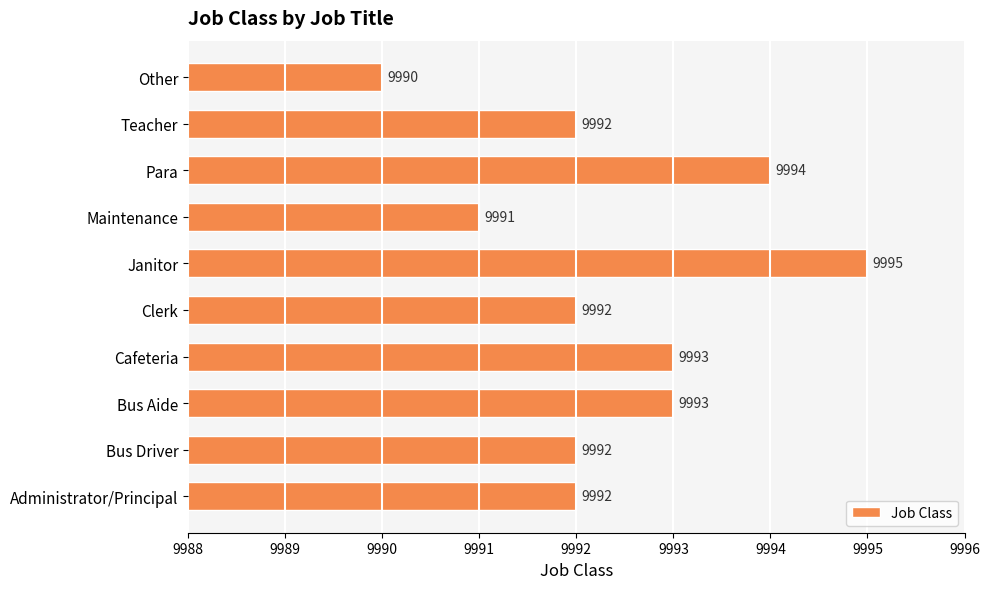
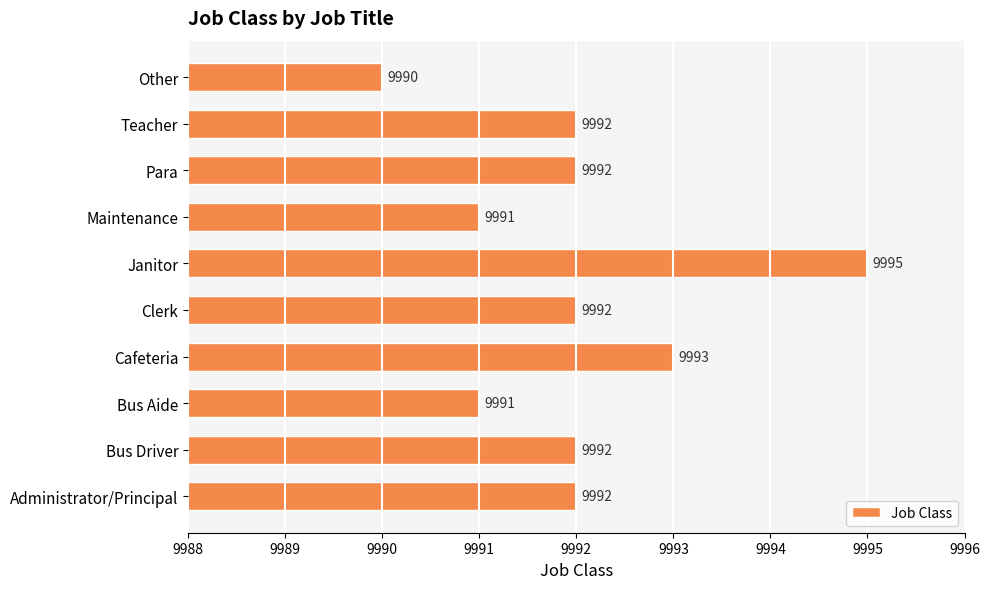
Para: 9994 -> 9992
Bus Aide: 9993 -> 9991
